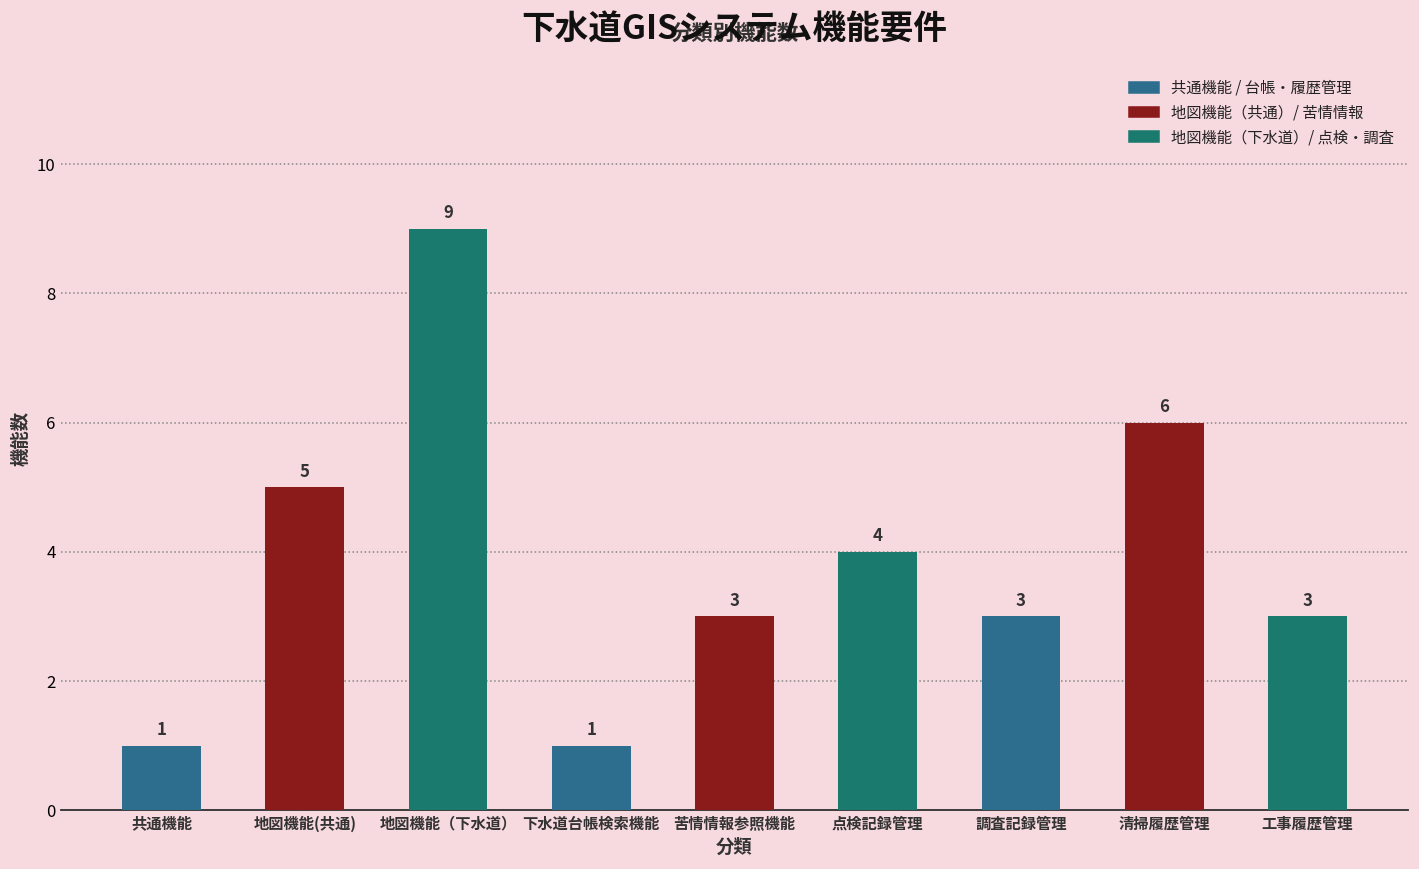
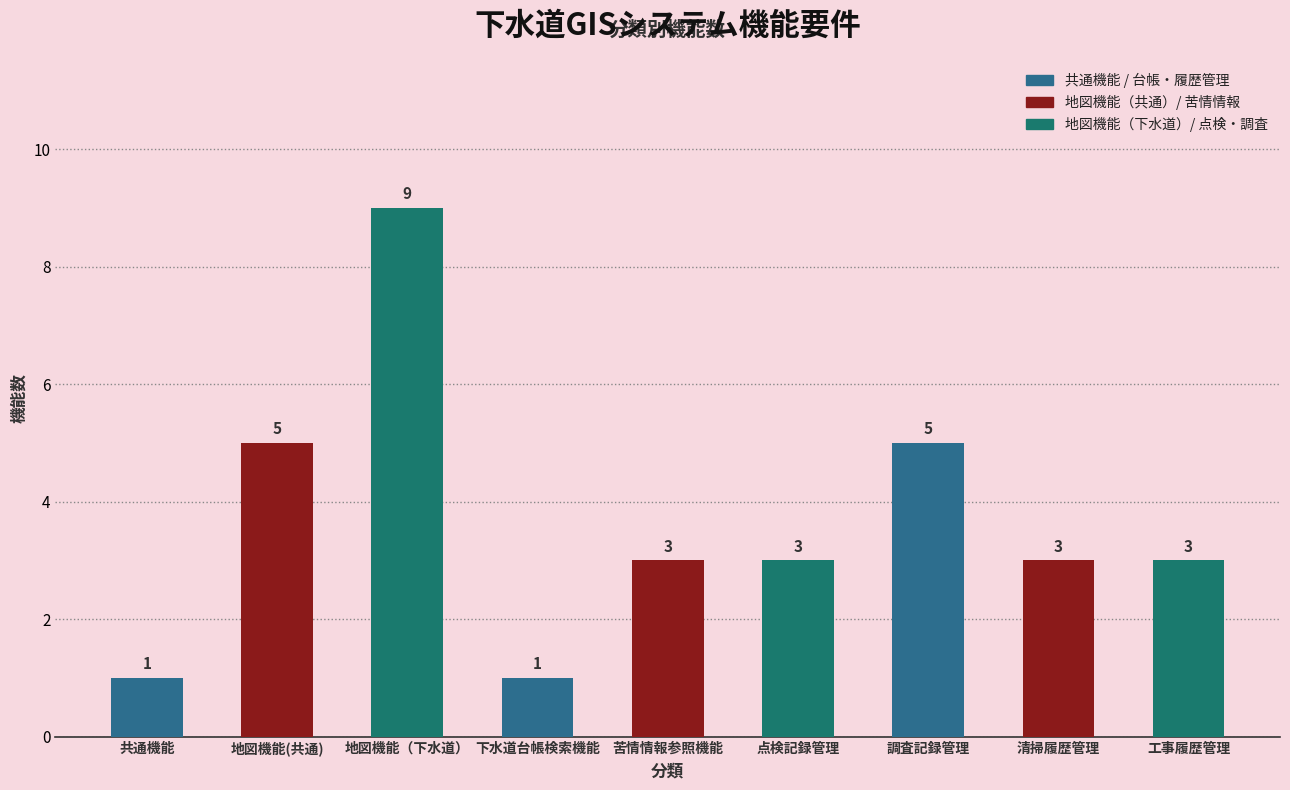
点検記録管理: 4 -> 3
調査記録管理: 3 -> 5
清掃履歴管理: 6 -> 3
